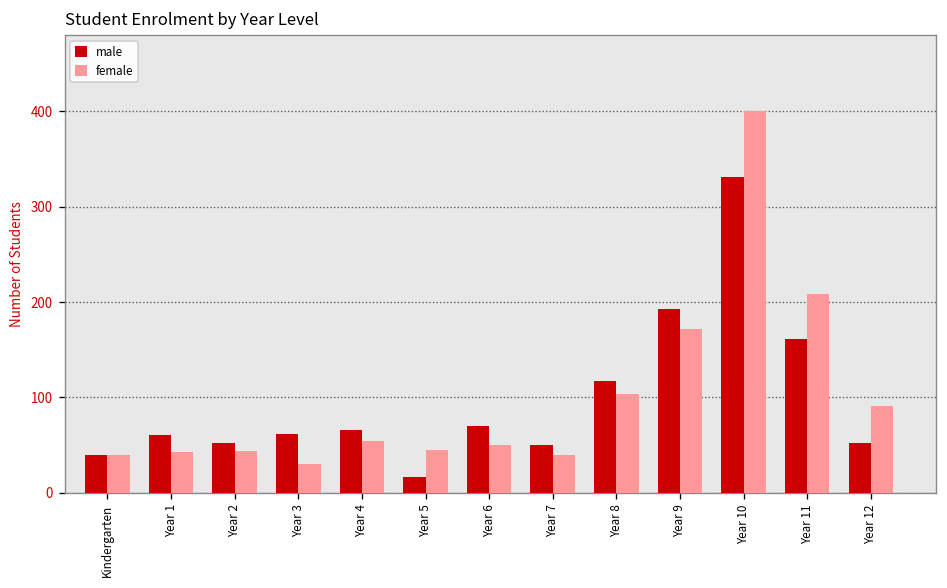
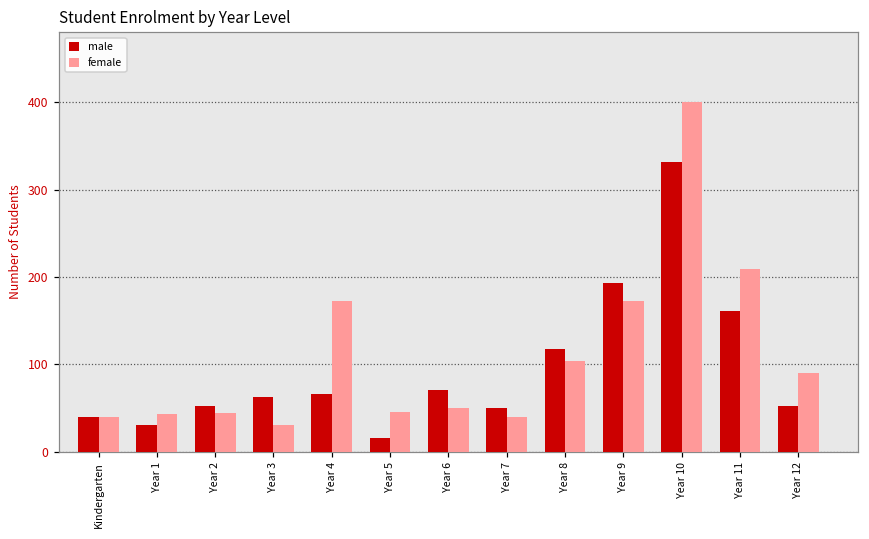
male, Year 1: 60 -> 30
female, Year 4: 50 -> 170
